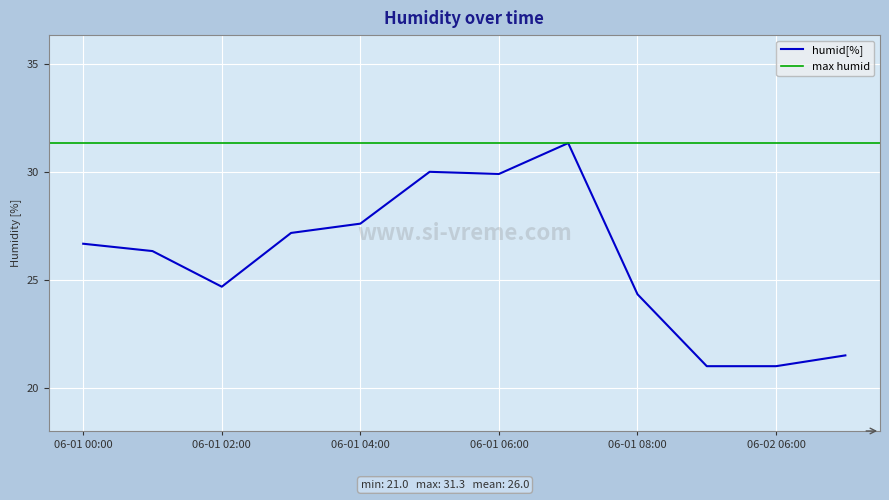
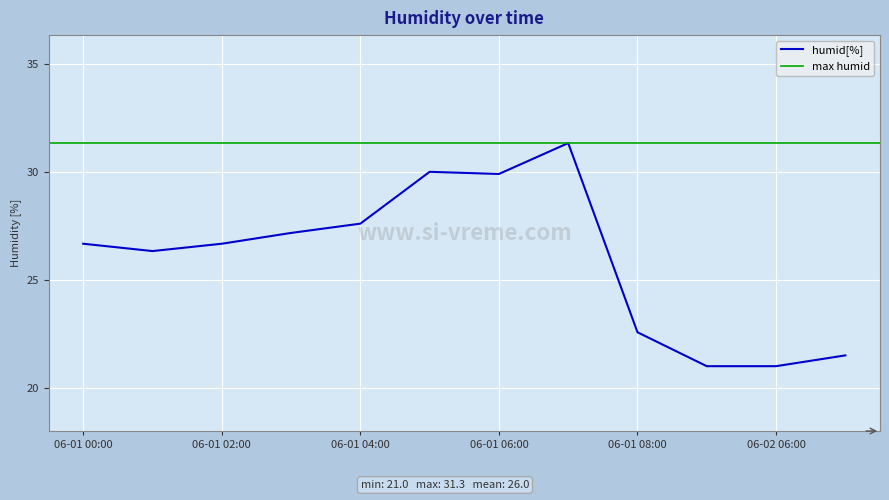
06-01 02:00: 24.7 -> 26.7
06-01 08:00: 24.3 -> 22.6
